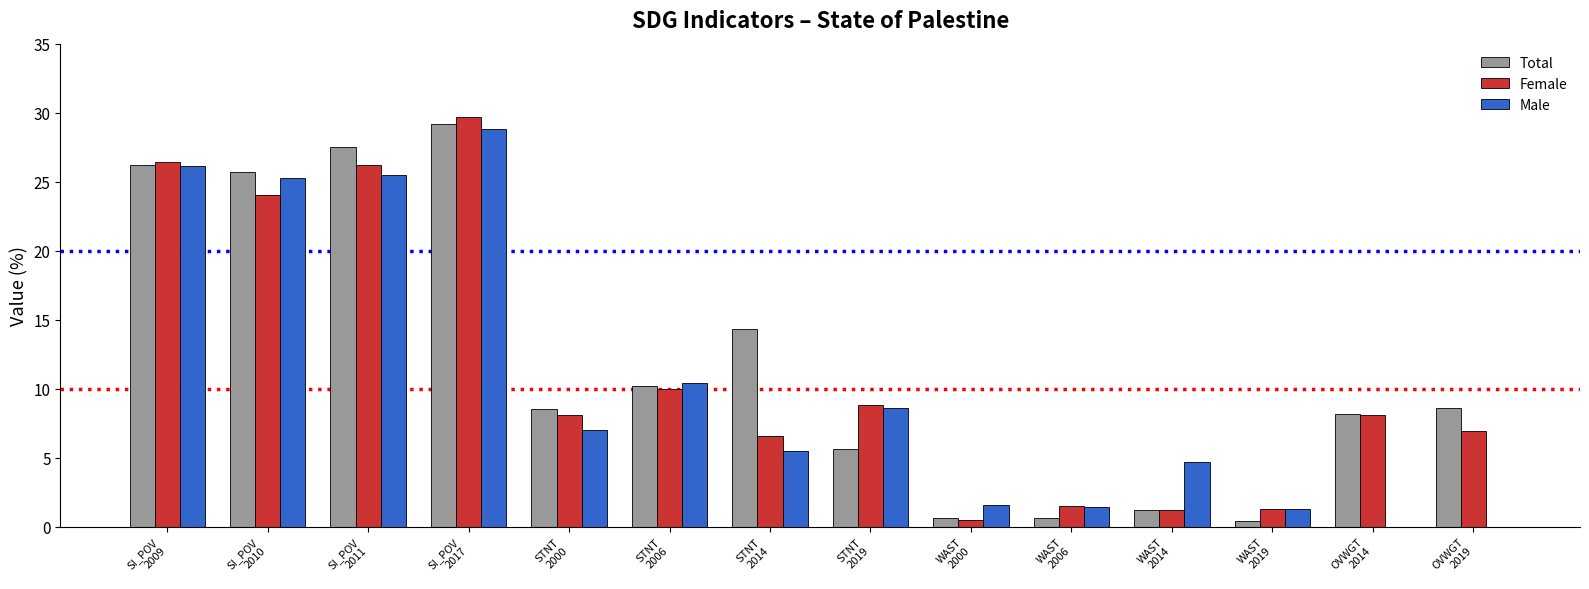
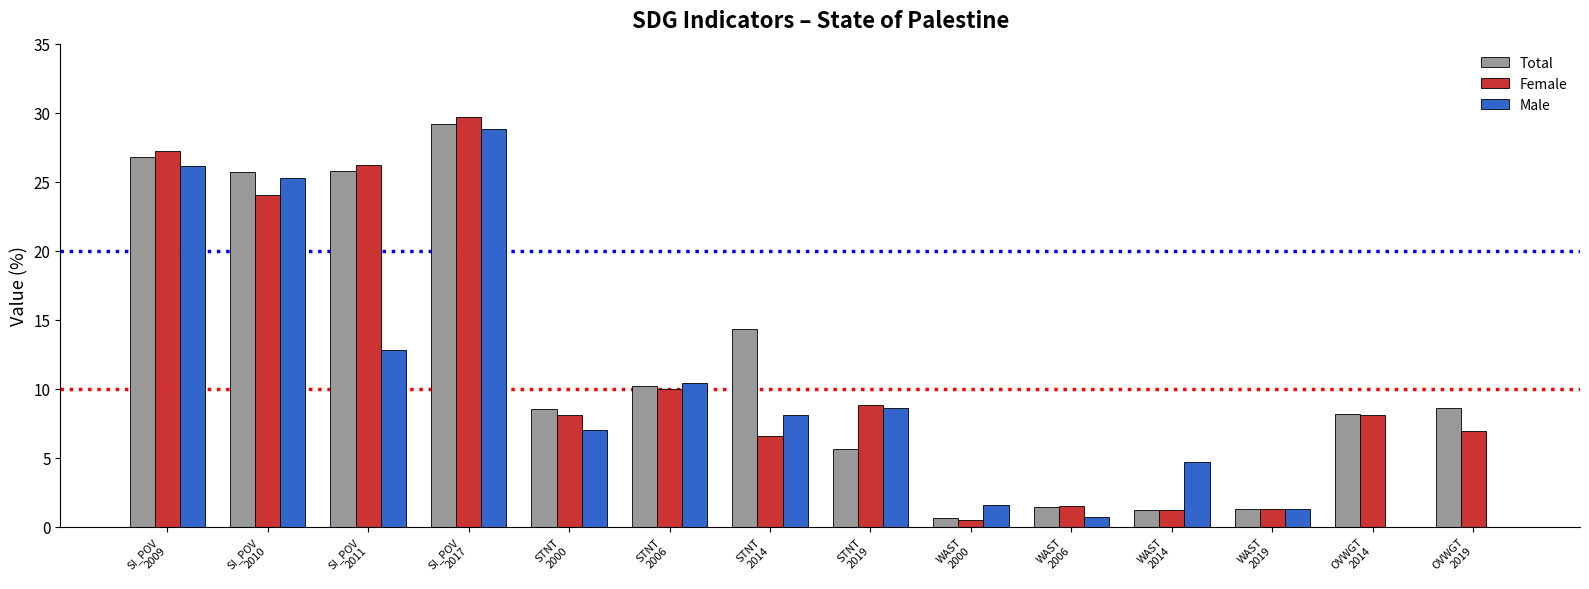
Total, SI_POV 2009: 26.2 -> 26.8
Female, SI_POV 2009: 26.4 -> 27.2
Total, SI_POV 2011: 27.5 -> 25.8
Male, SI_POV 2011: 25.5 -> 12.8
Male, STNT 2014: 5.5 -> 8.1
Total, WAST 2006: 0.6 -> 1.4
Male, WAST 2006: 1.4 -> 0.7
Total, WAST 2019: 0.4 -> 1.3
